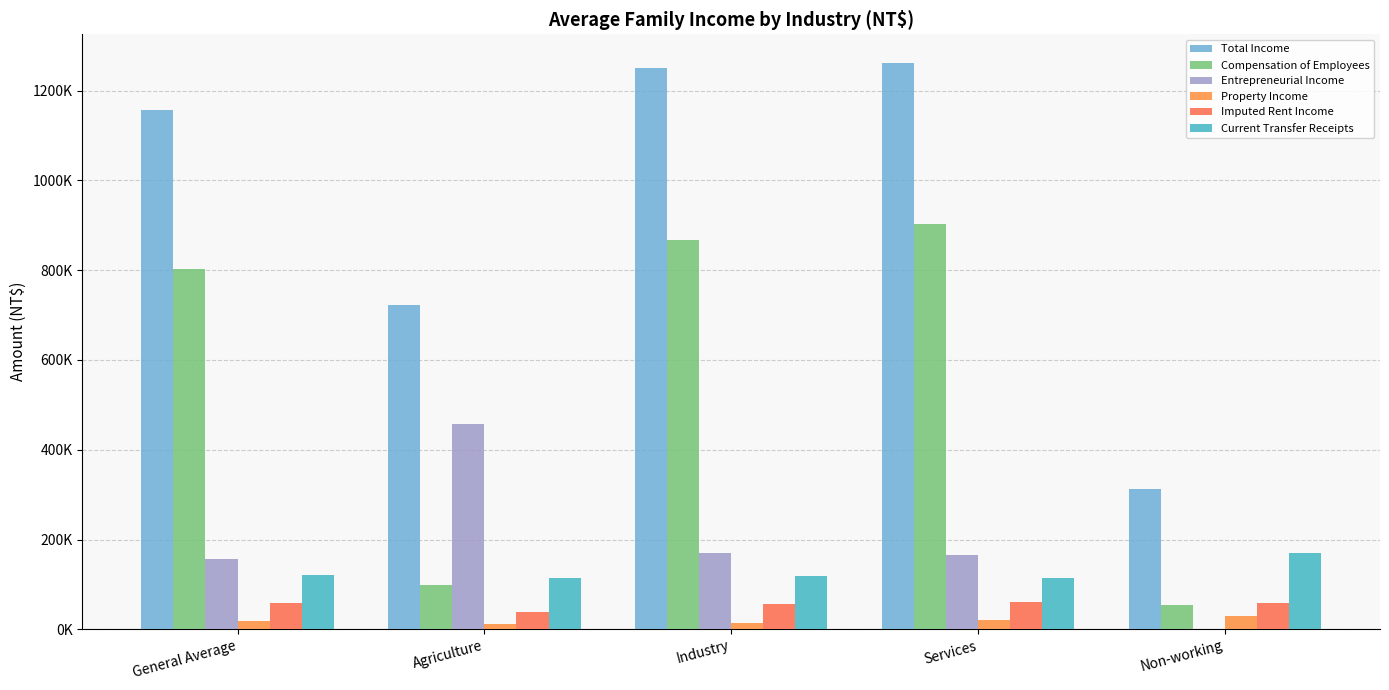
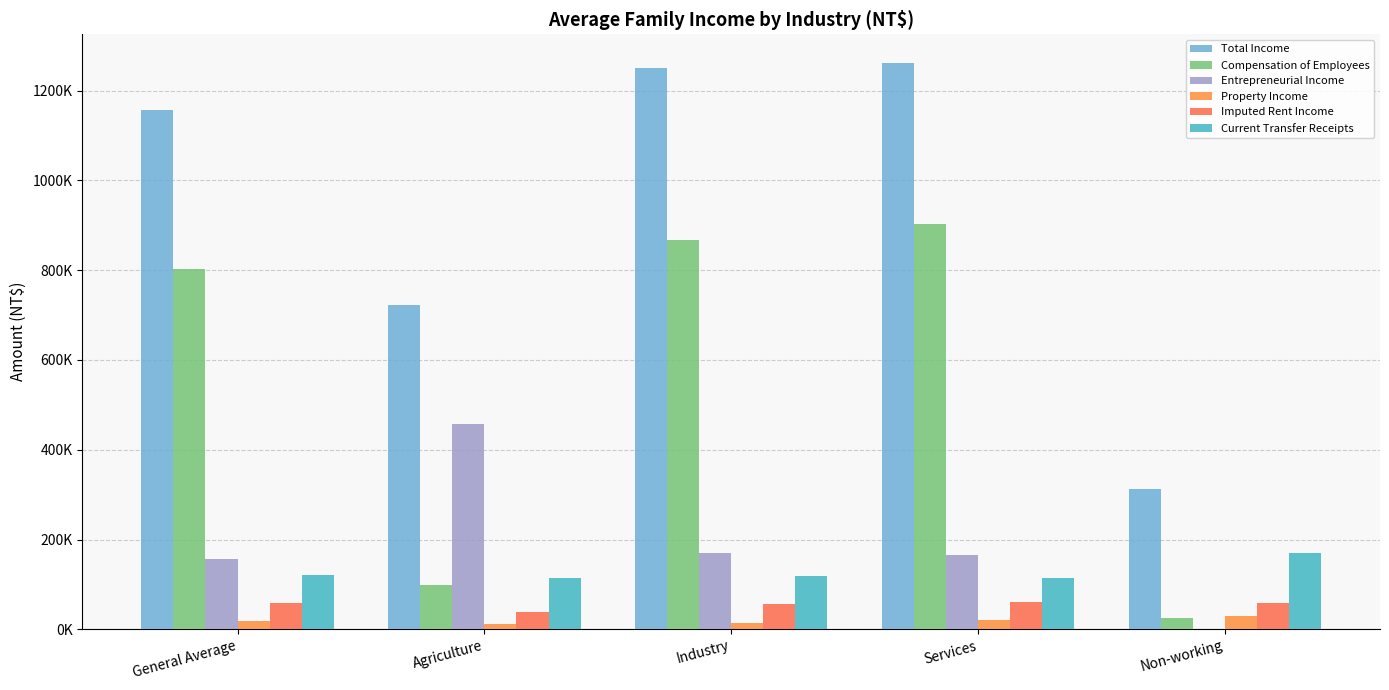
Compensation of Employees, Non-working: 50000 -> 30000
